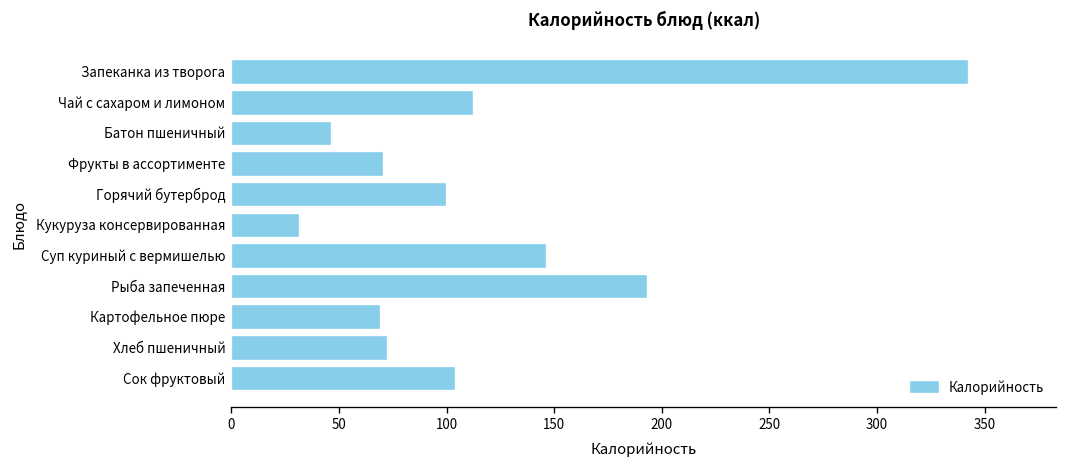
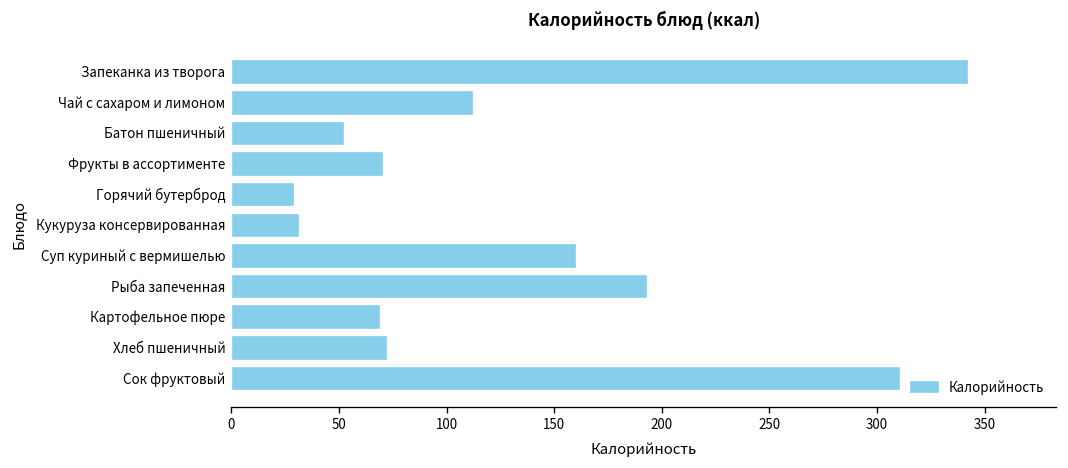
Батон пшеничный: 46 -> 52
Горячий бутерброд: 100 -> 29
Суп куриный с вермишелью: 146 -> 160
Сок фруктовый: 104 -> 311
